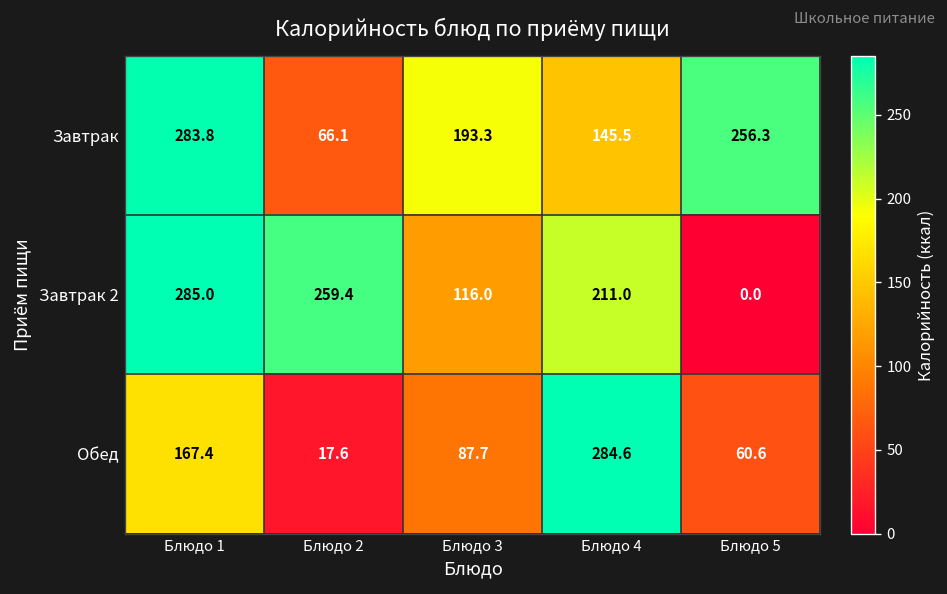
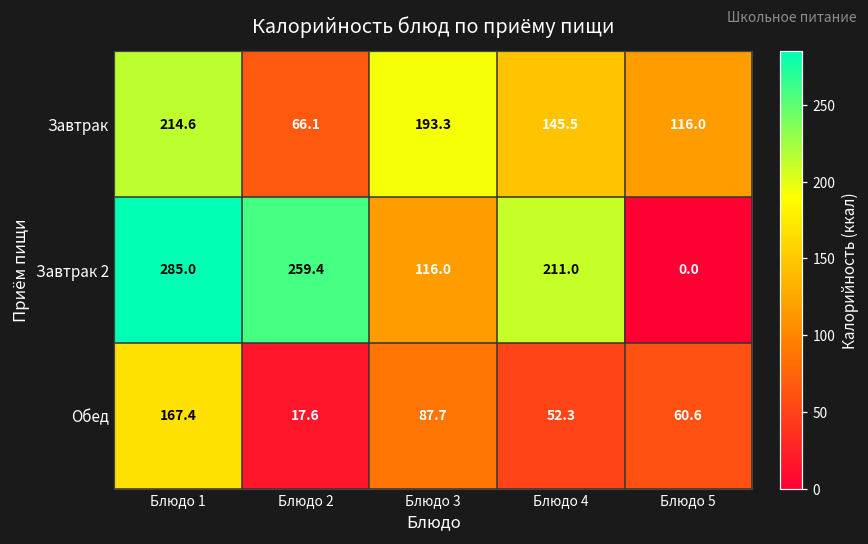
Завтрак, Блюдо 1: 283.8 -> 214.6
Завтрак, Блюдо 5: 256.3 -> 116.0
Обед, Блюдо 4: 284.6 -> 52.3
